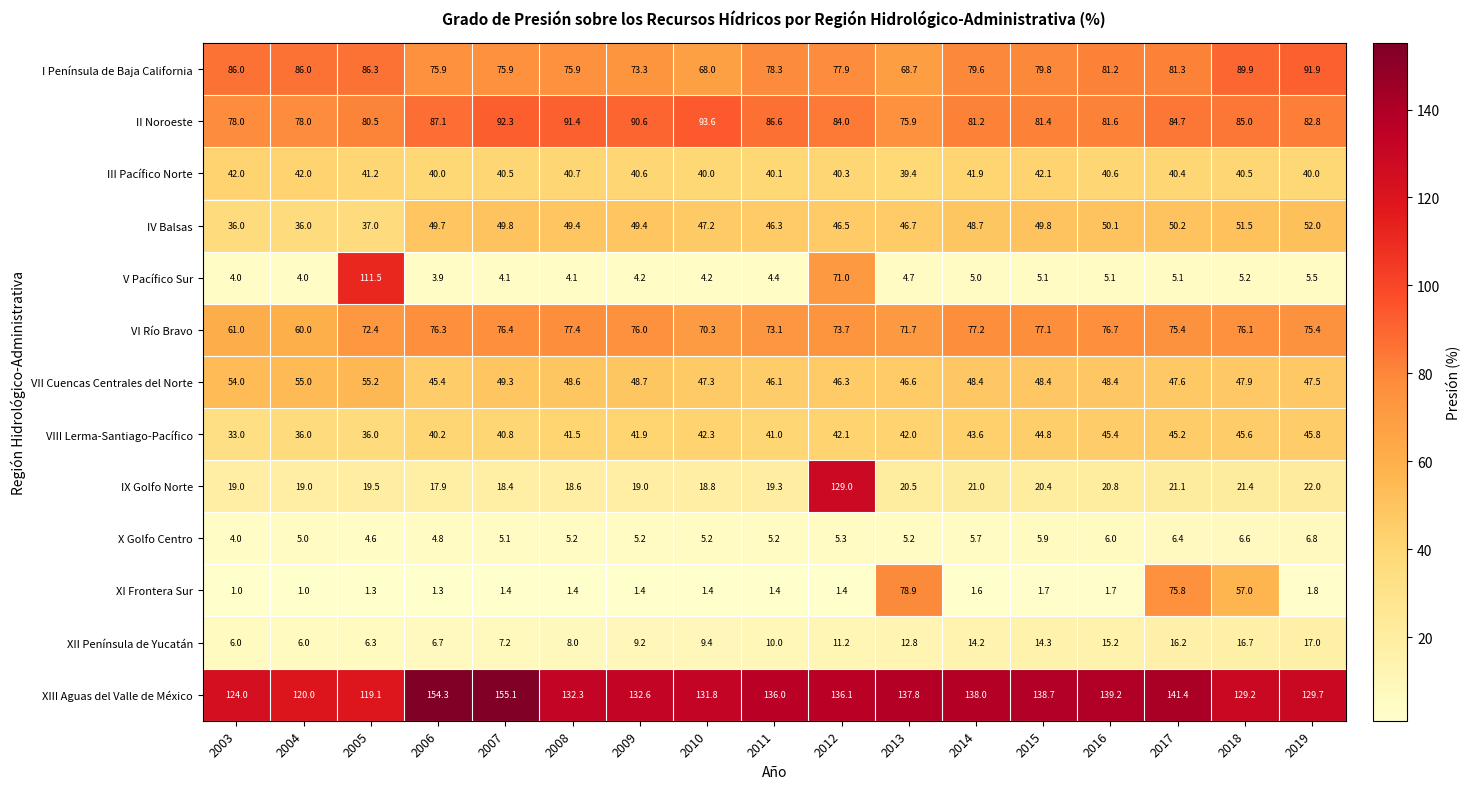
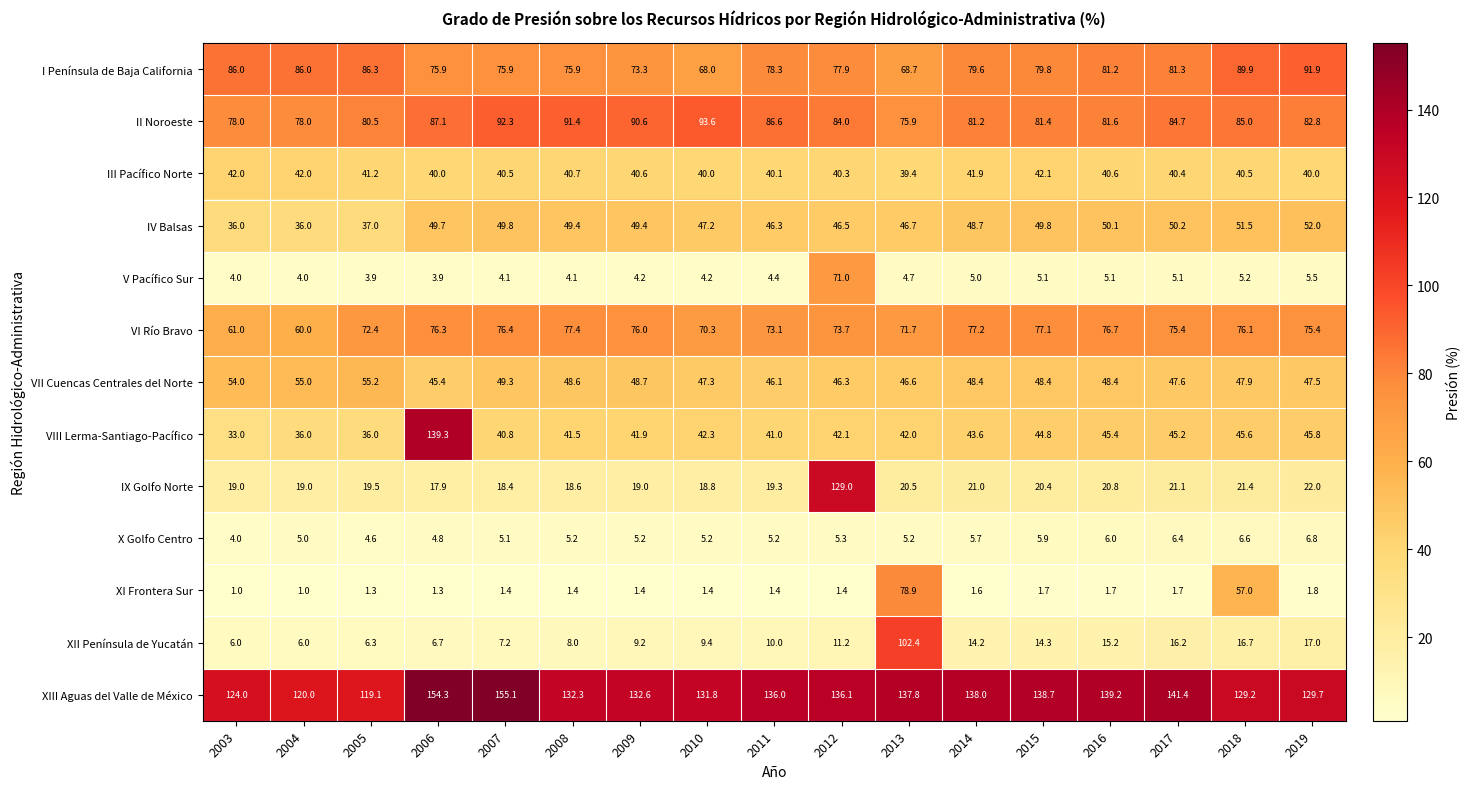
V Pacífico Sur, 2005: 111.5 -> 3.9
VIII Lerma-Santiago-Pacífico, 2006: 40.2 -> 139.3
XI Frontera Sur, 2017: 75.8 -> 1.7
XII Península de Yucatán, 2013: 12.8 -> 102.4
